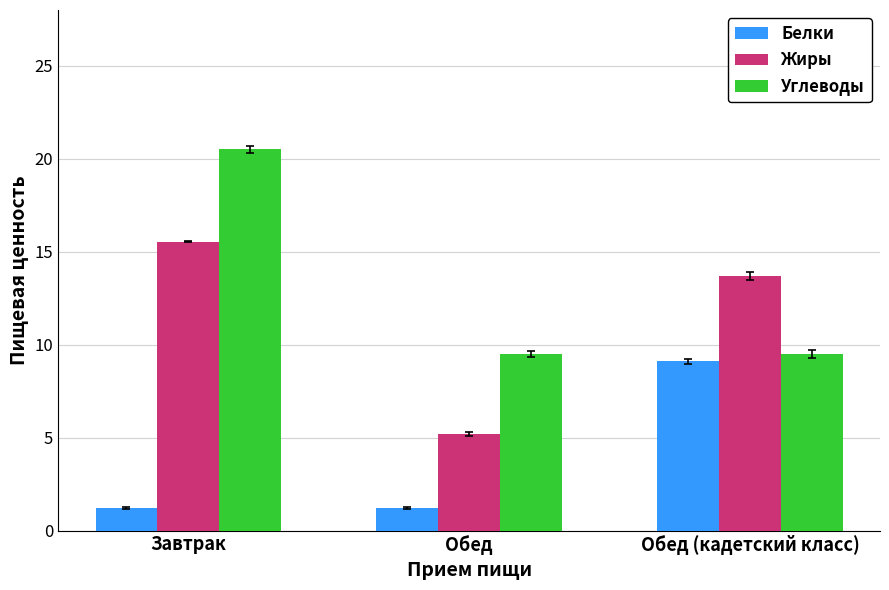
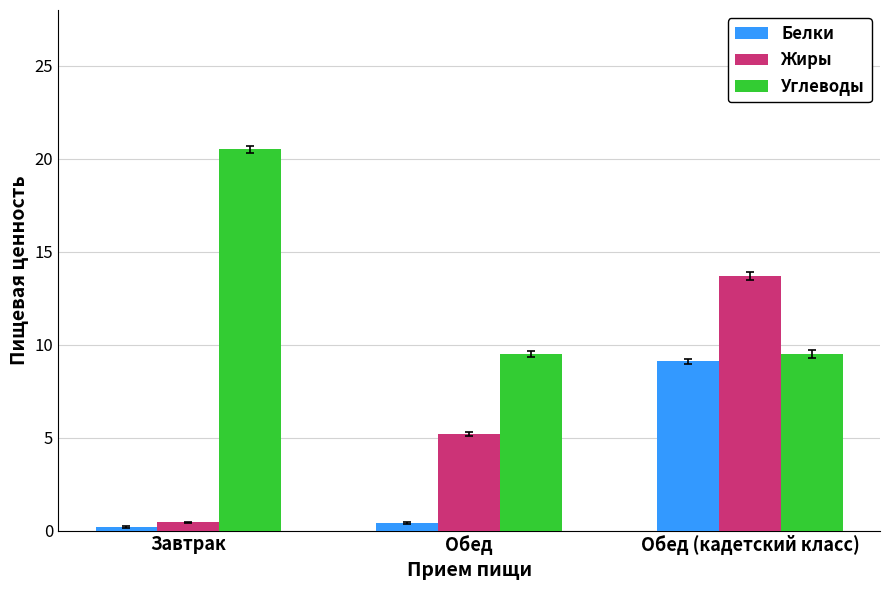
Белки, Завтрак: 1.2 -> 0.2
Жиры, Завтрак: 15.5 -> 0.5
Белки, Обед: 1.2 -> 0.4
